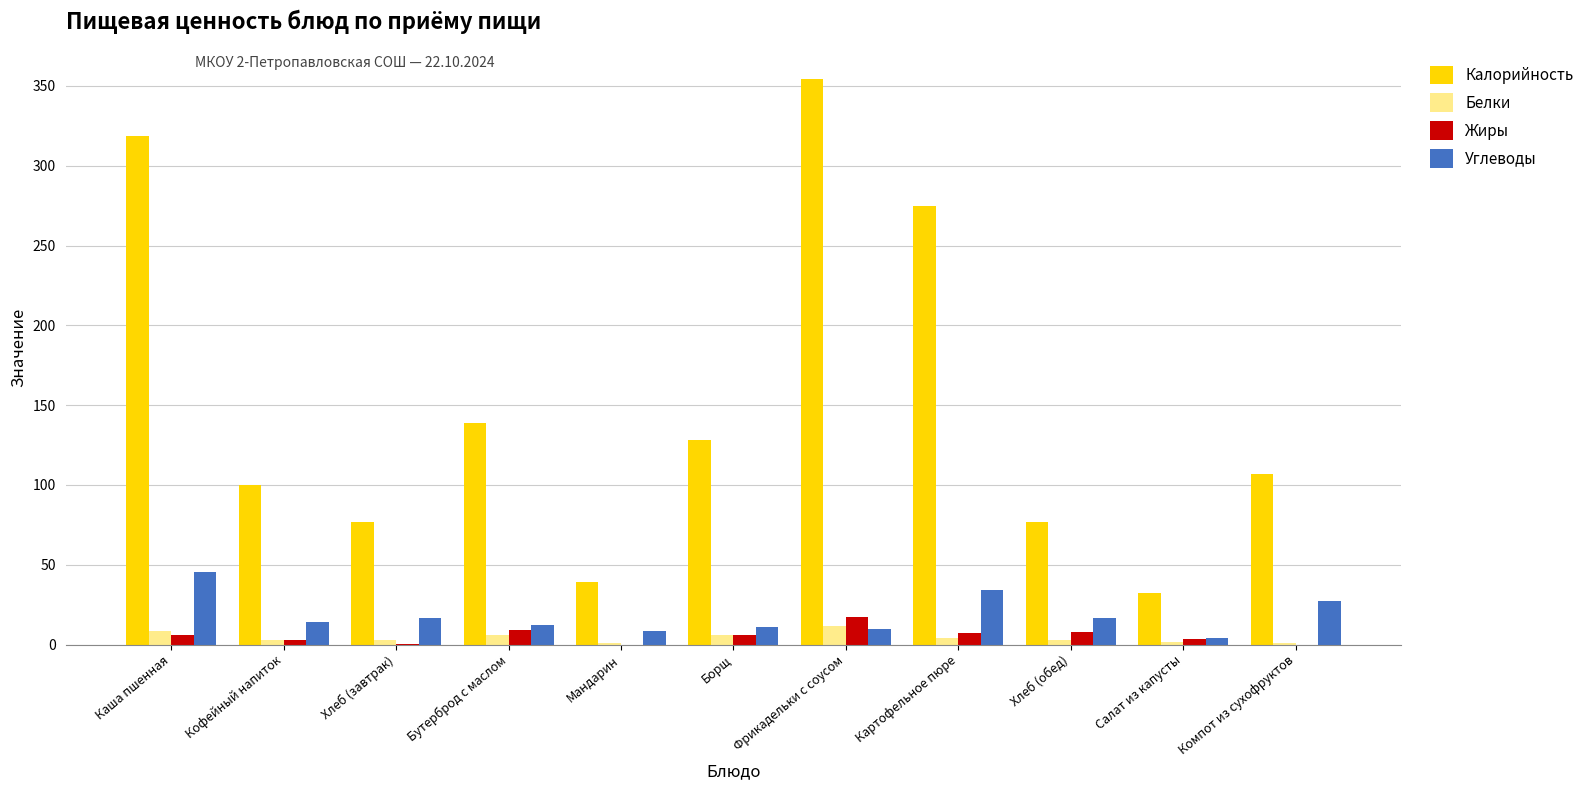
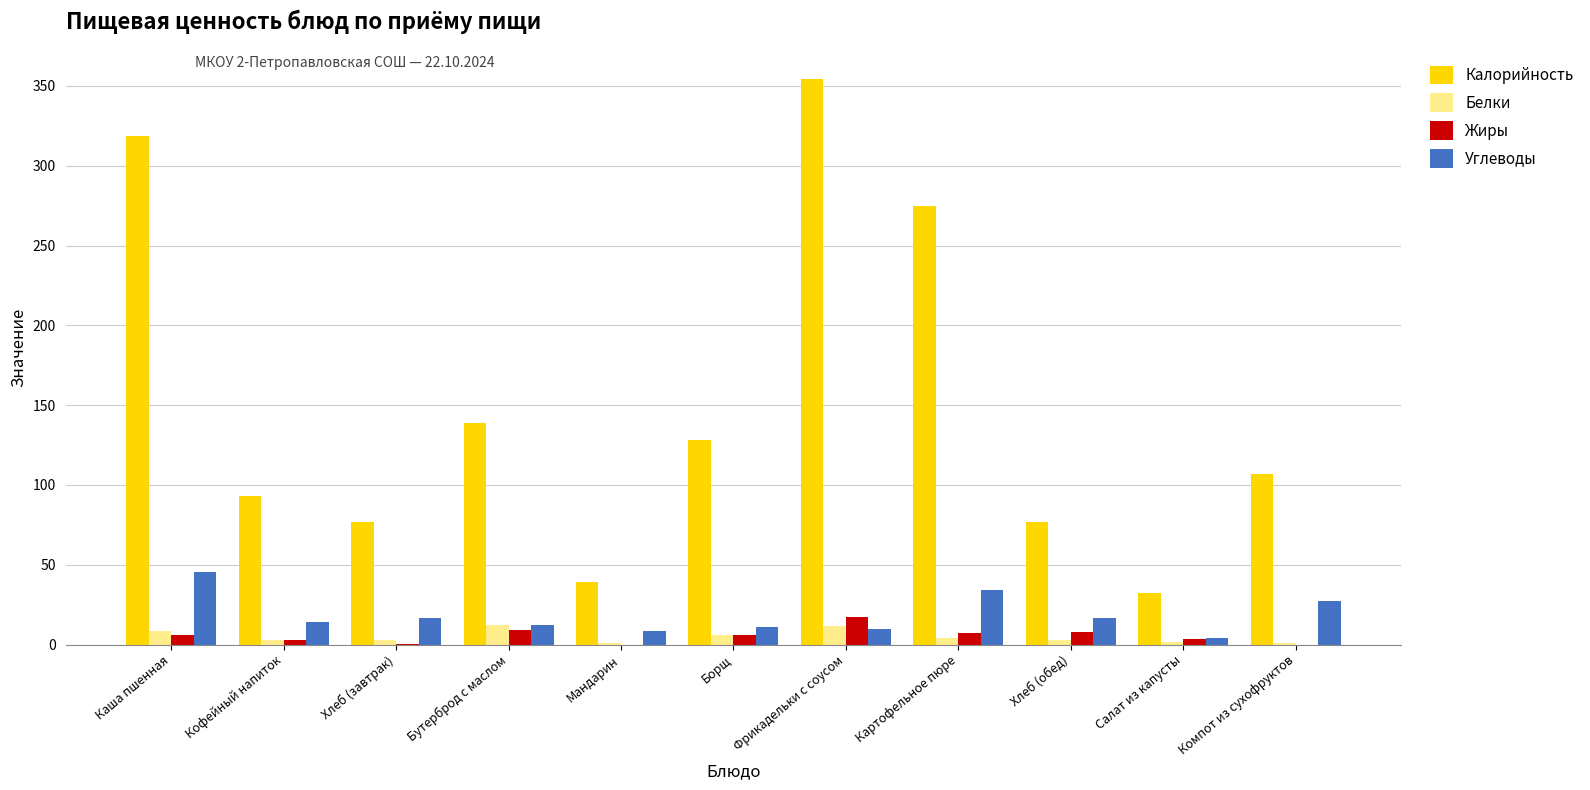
Калорийность, Кофейный напиток: 100 -> 93
Белки, Бутерброд с маслом: 6 -> 12
